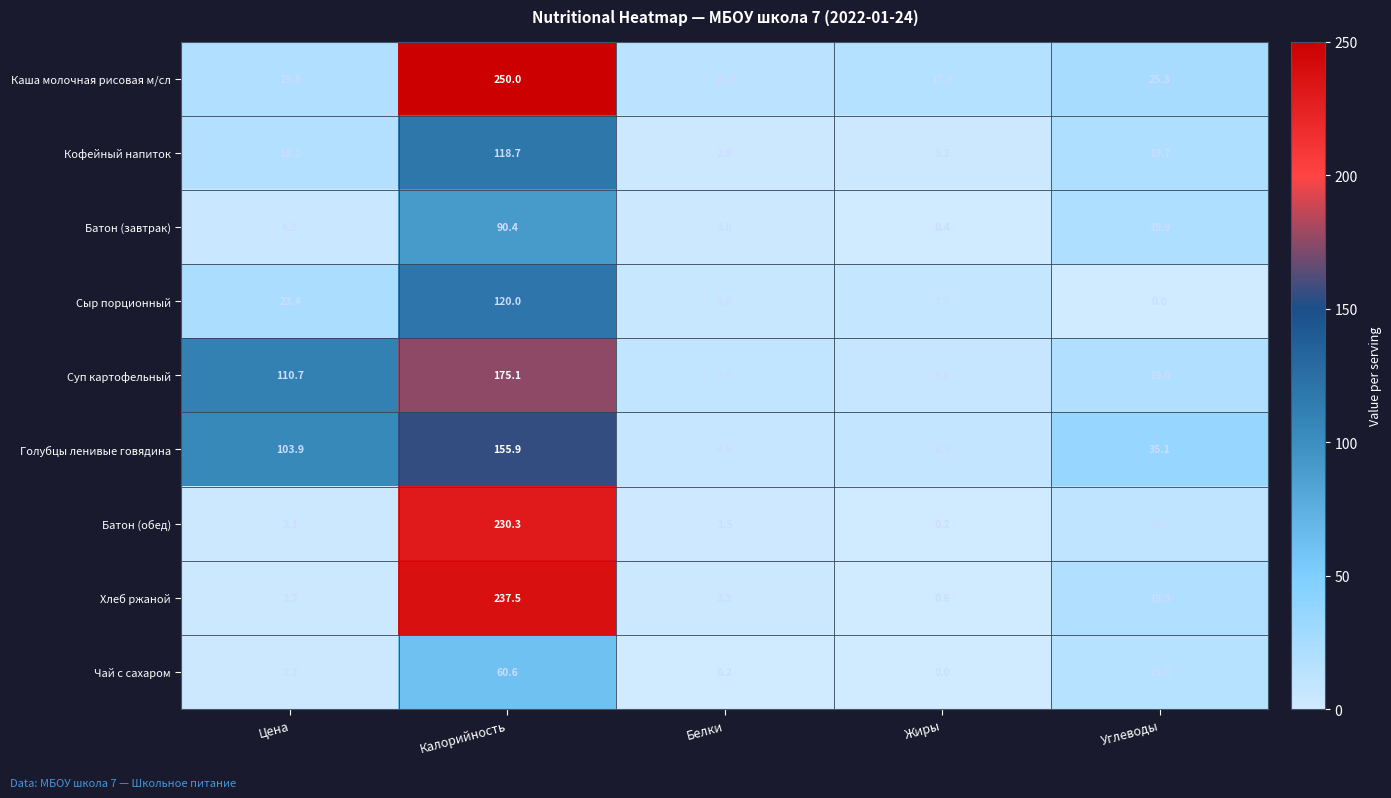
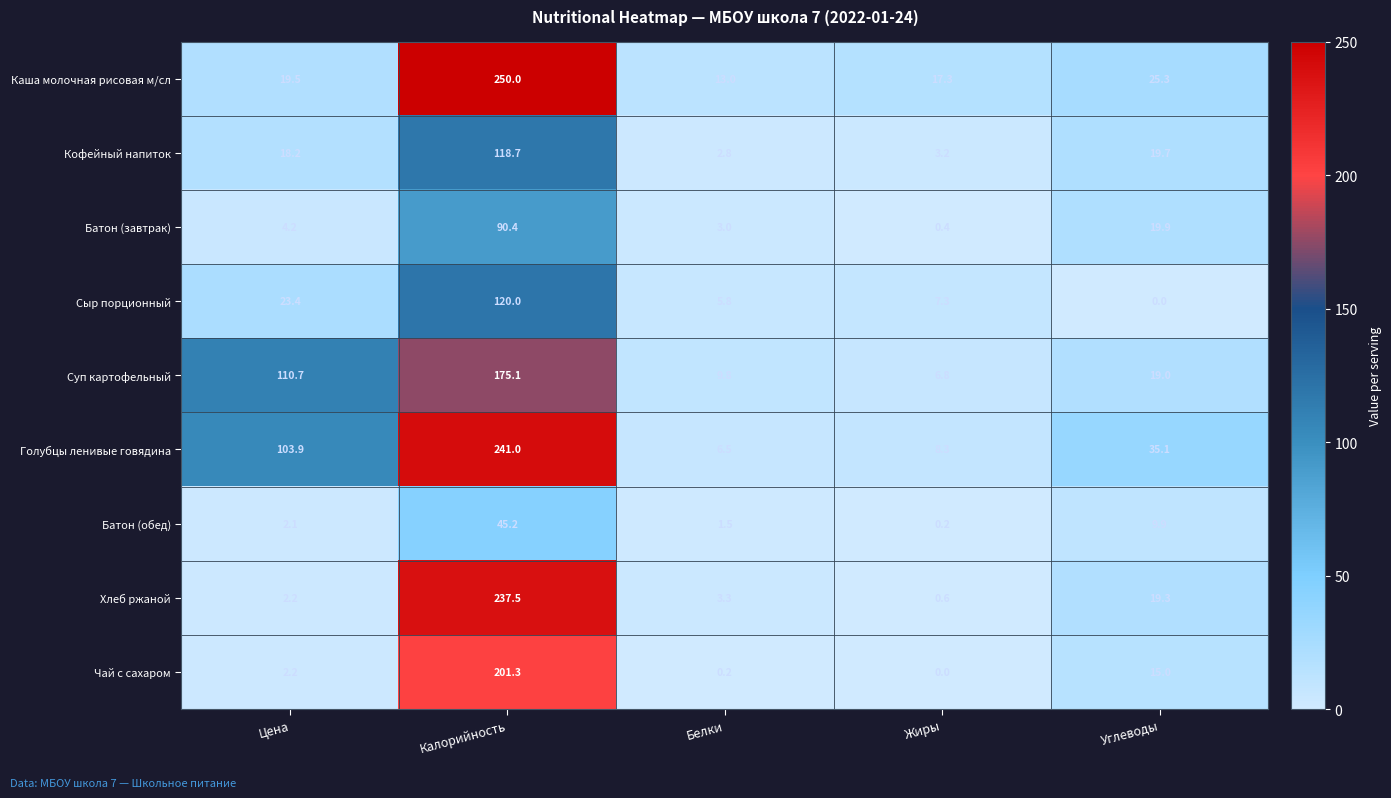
Голубцы ленивые говядина, Калорийность: 155.9 -> 241.0
Батон (обед), Калорийность: 230.3 -> 45.2
Чай с сахаром, Калорийность: 60.6 -> 201.3
